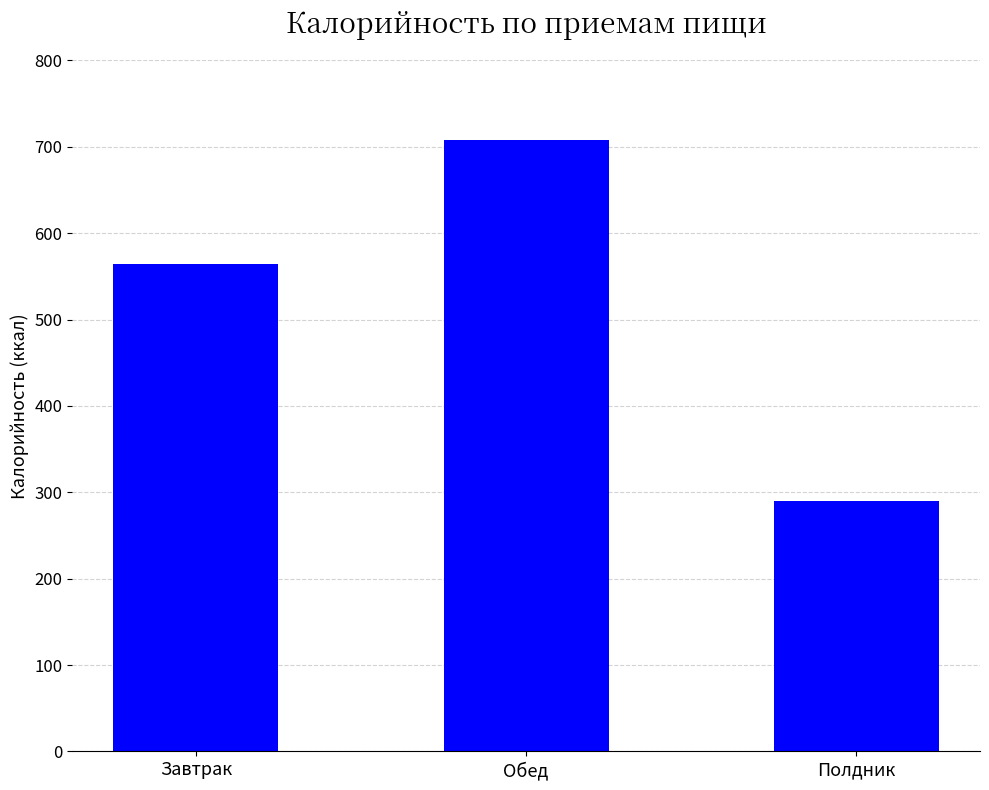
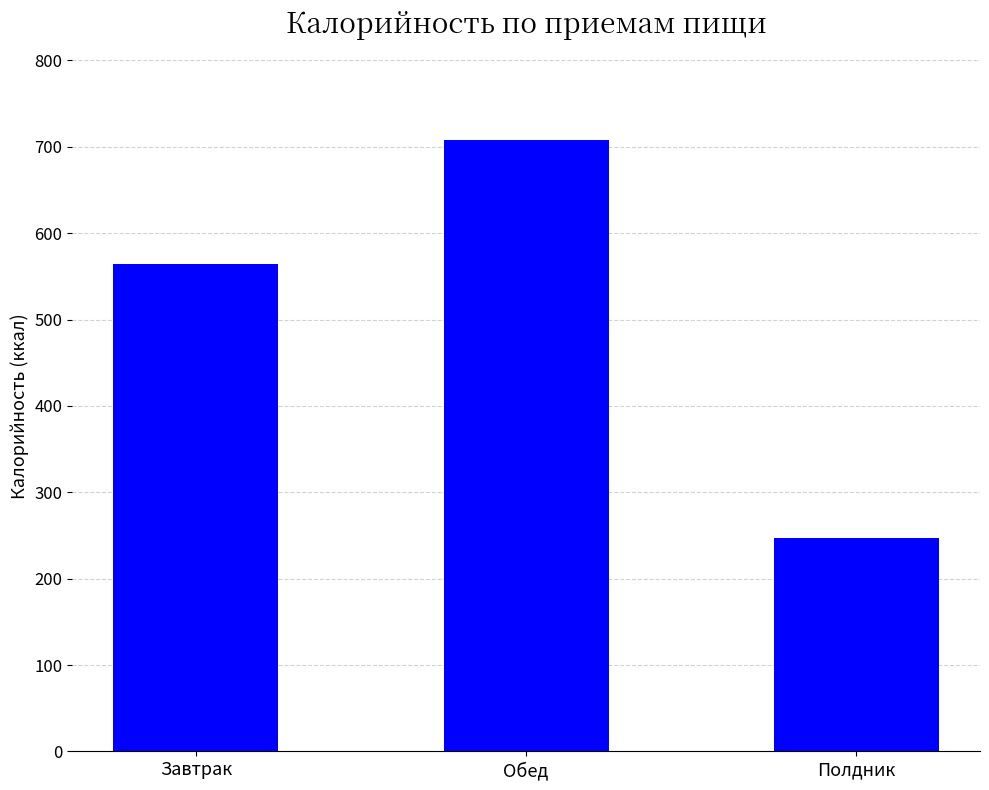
Полдник: 290 -> 250
